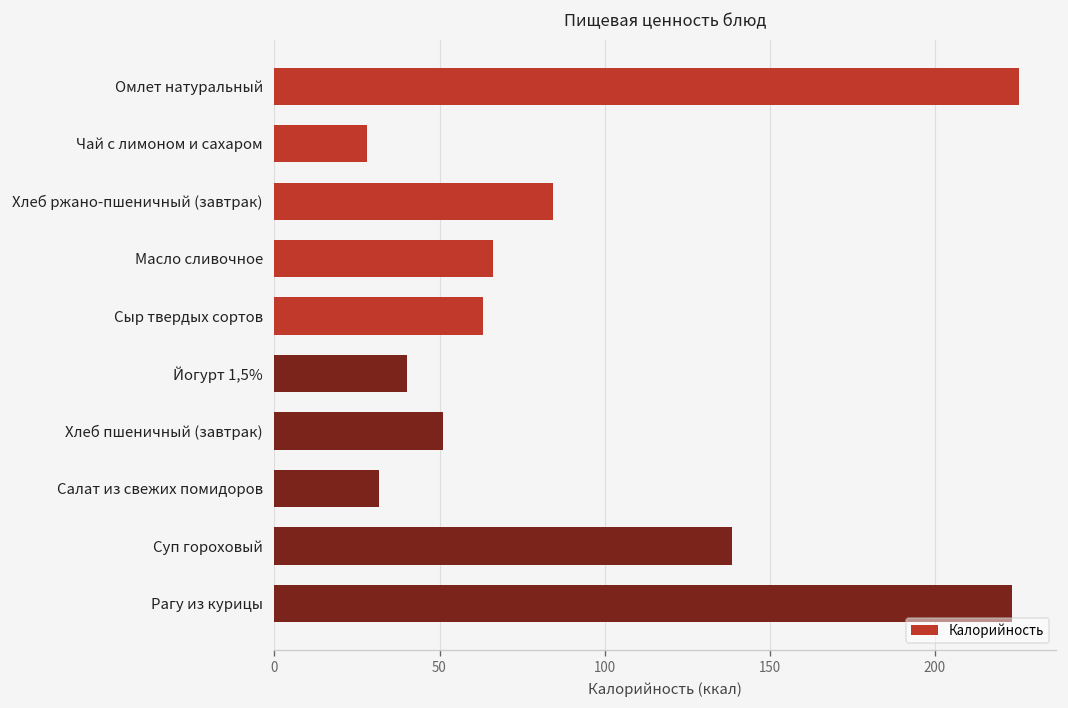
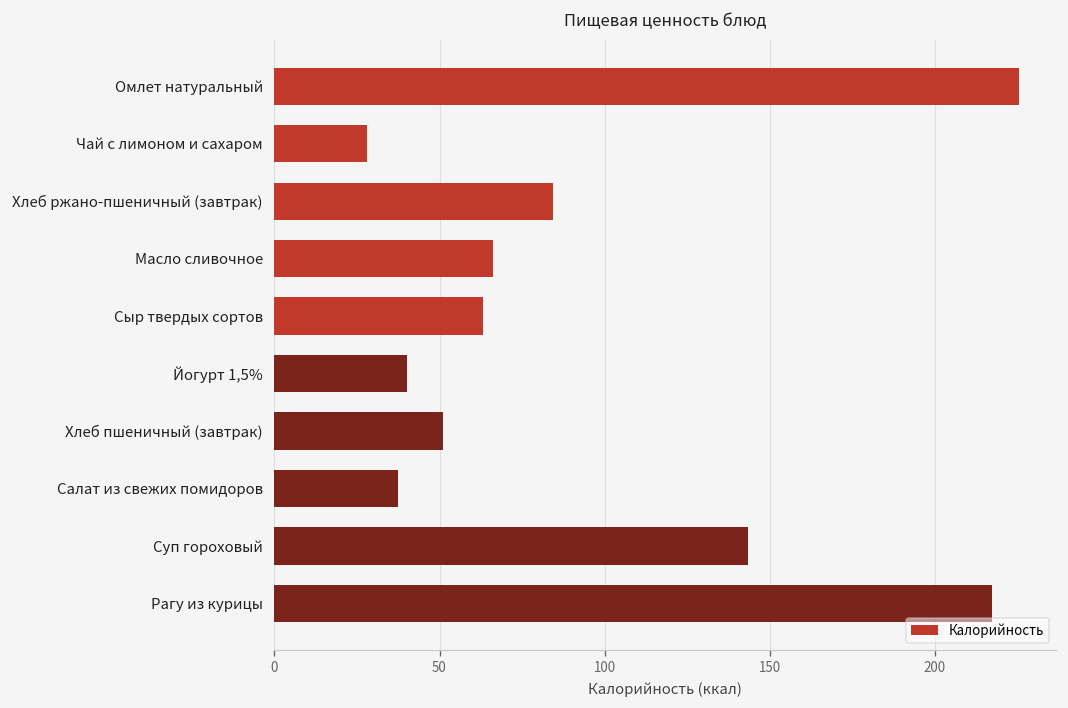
Салат из свежих помидоров: 32 -> 38
Суп гороховый: 139 -> 144
Рагу из курицы: 224 -> 217
